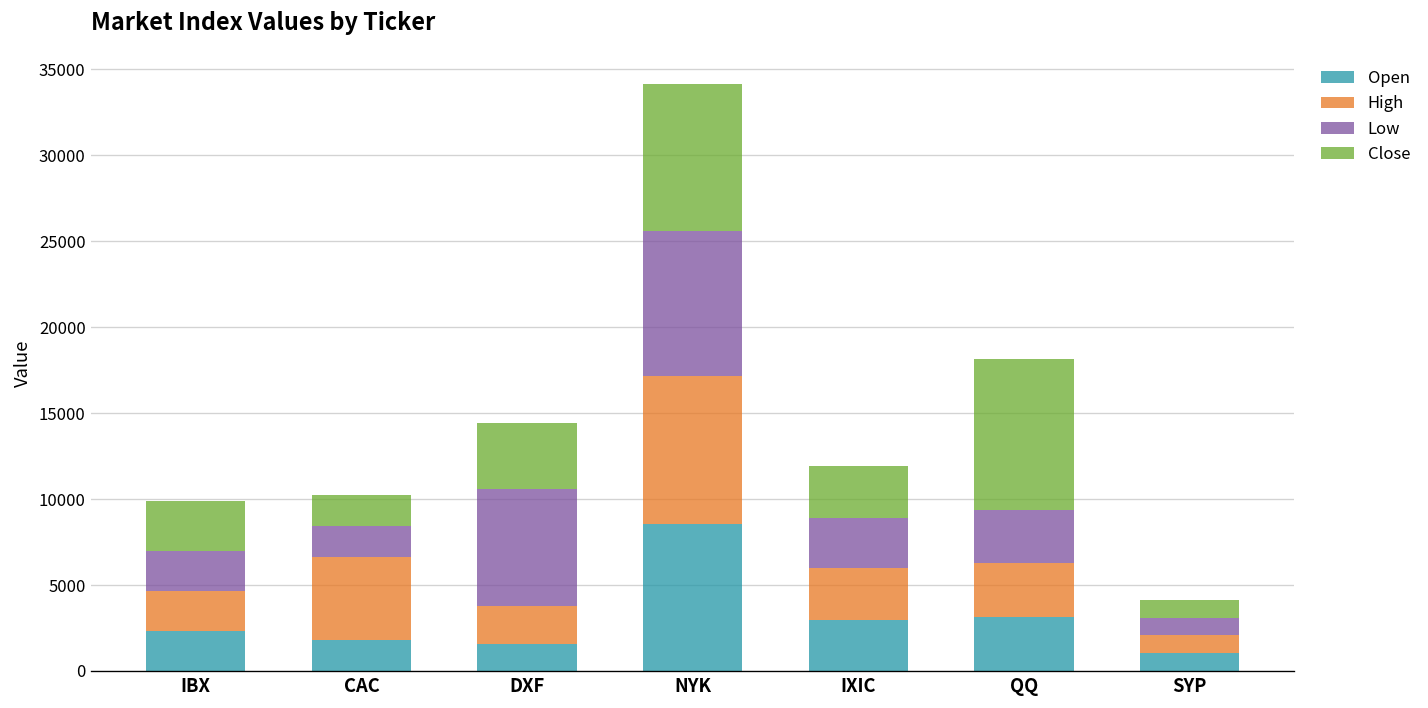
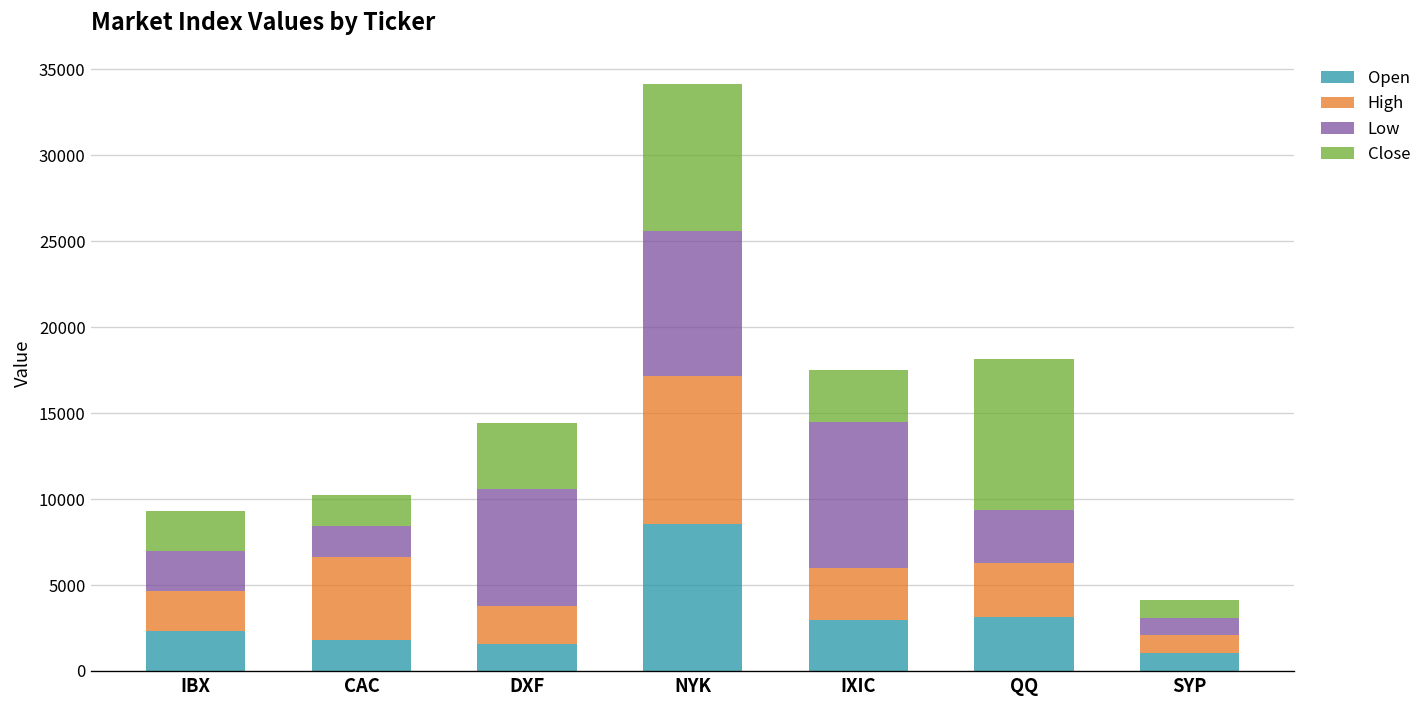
Close, IBX: 2900 -> 2300
Low, IXIC: 2900 -> 8500
